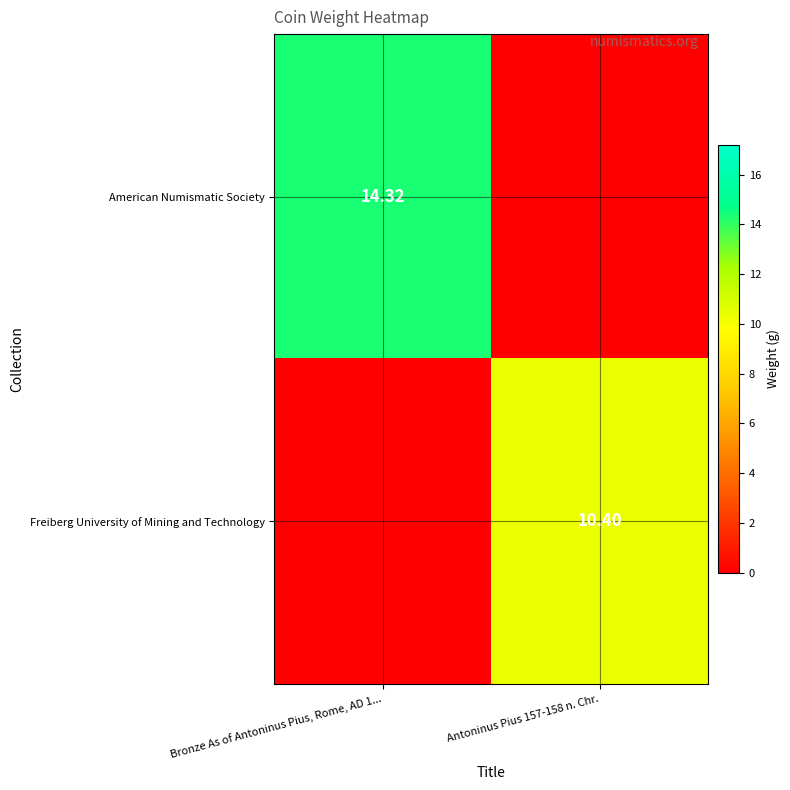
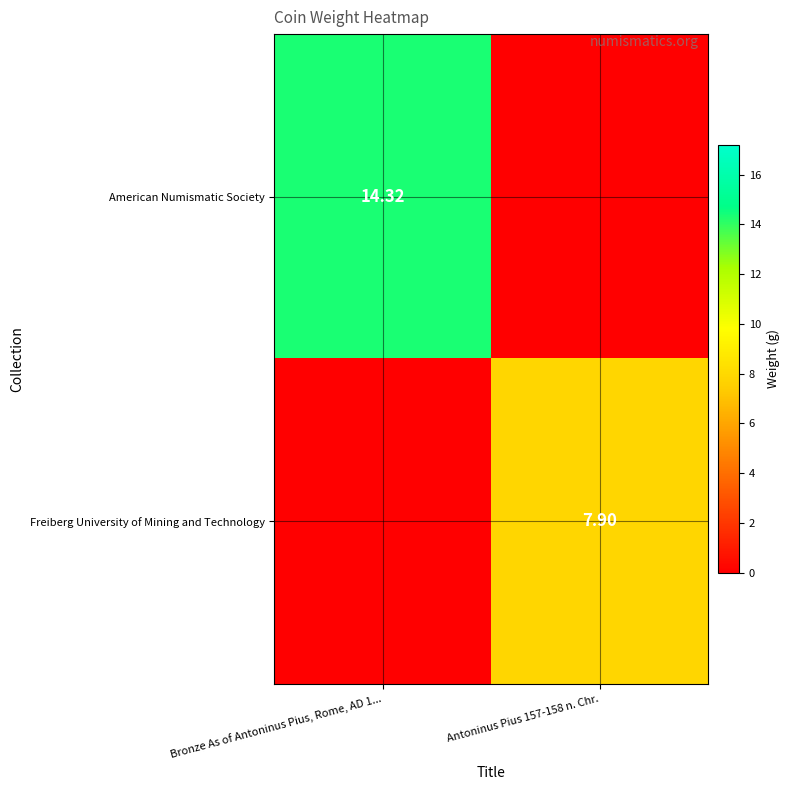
Freiberg University of Mining and Technology, Antoninus Pius 157-158 n. Chr.: 10.40 -> 7.90
